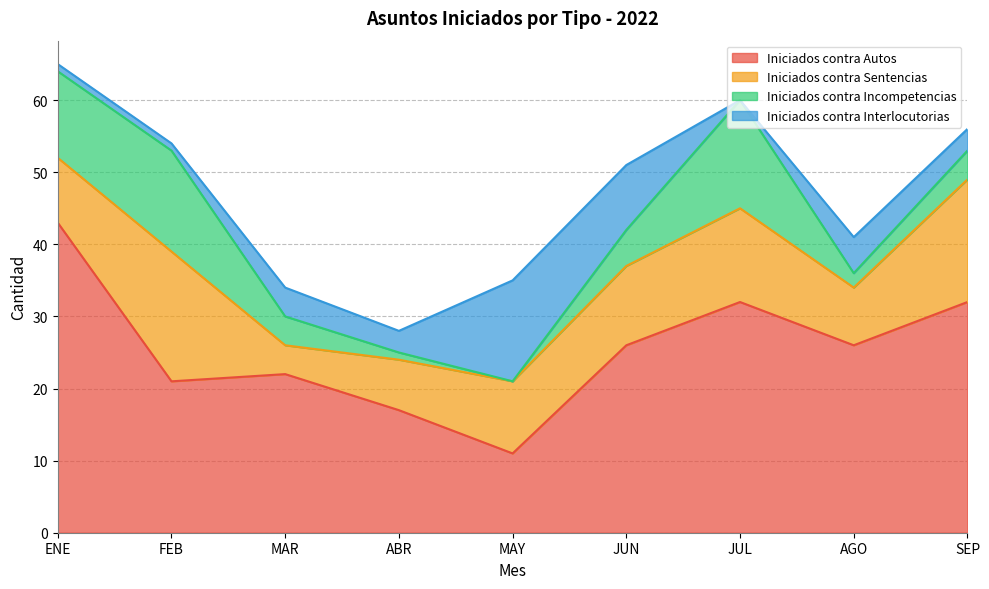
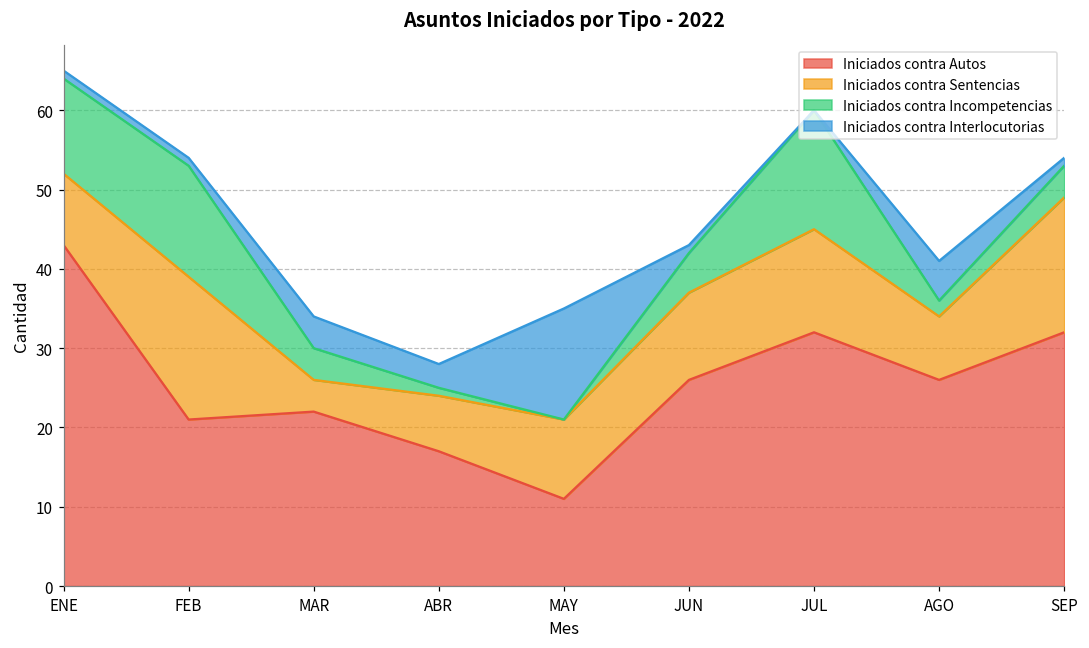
Iniciados contra Interlocutorias, JUN: 9 -> 1
Iniciados contra Interlocutorias, SEP: 3 -> 1
